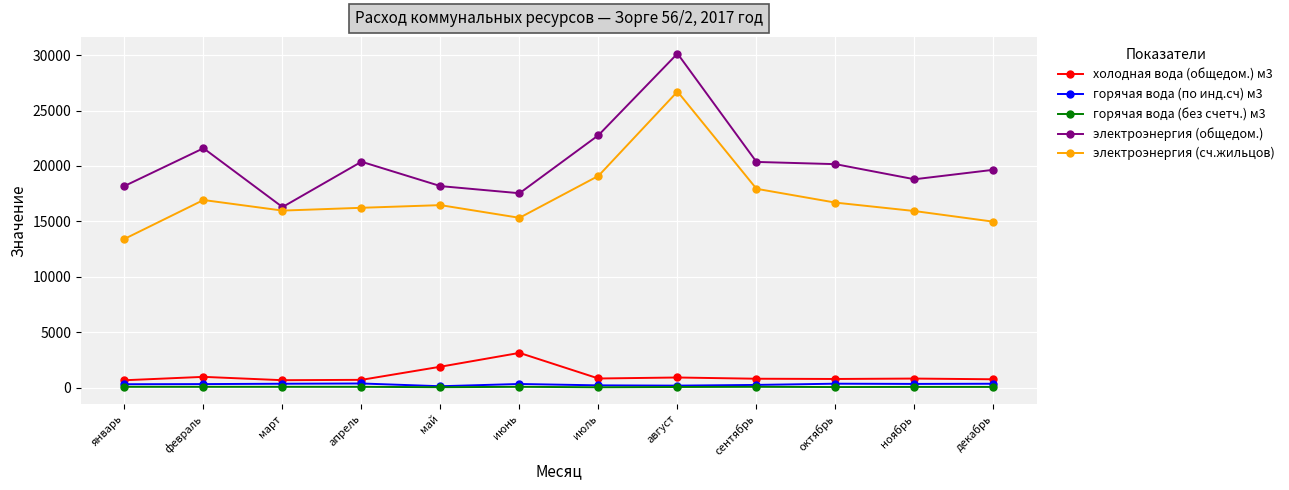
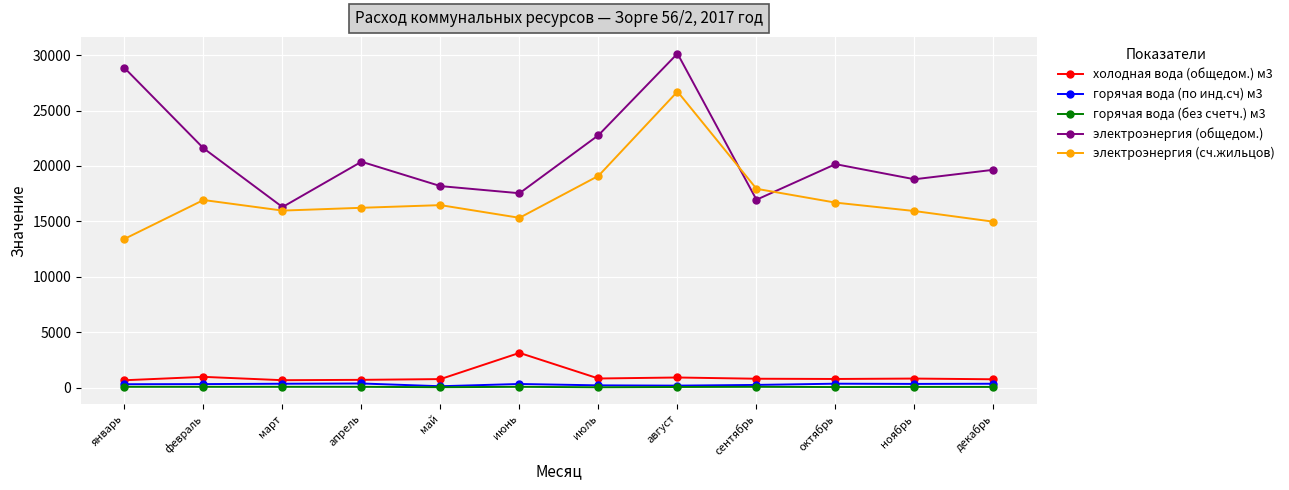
электроэнергия (общедом.), январь: 18200 -> 28800
холодная вода (общедом.) м3, май: 1900 -> 800
электроэнергия (общедом.), сентябрь: 20400 -> 17000
